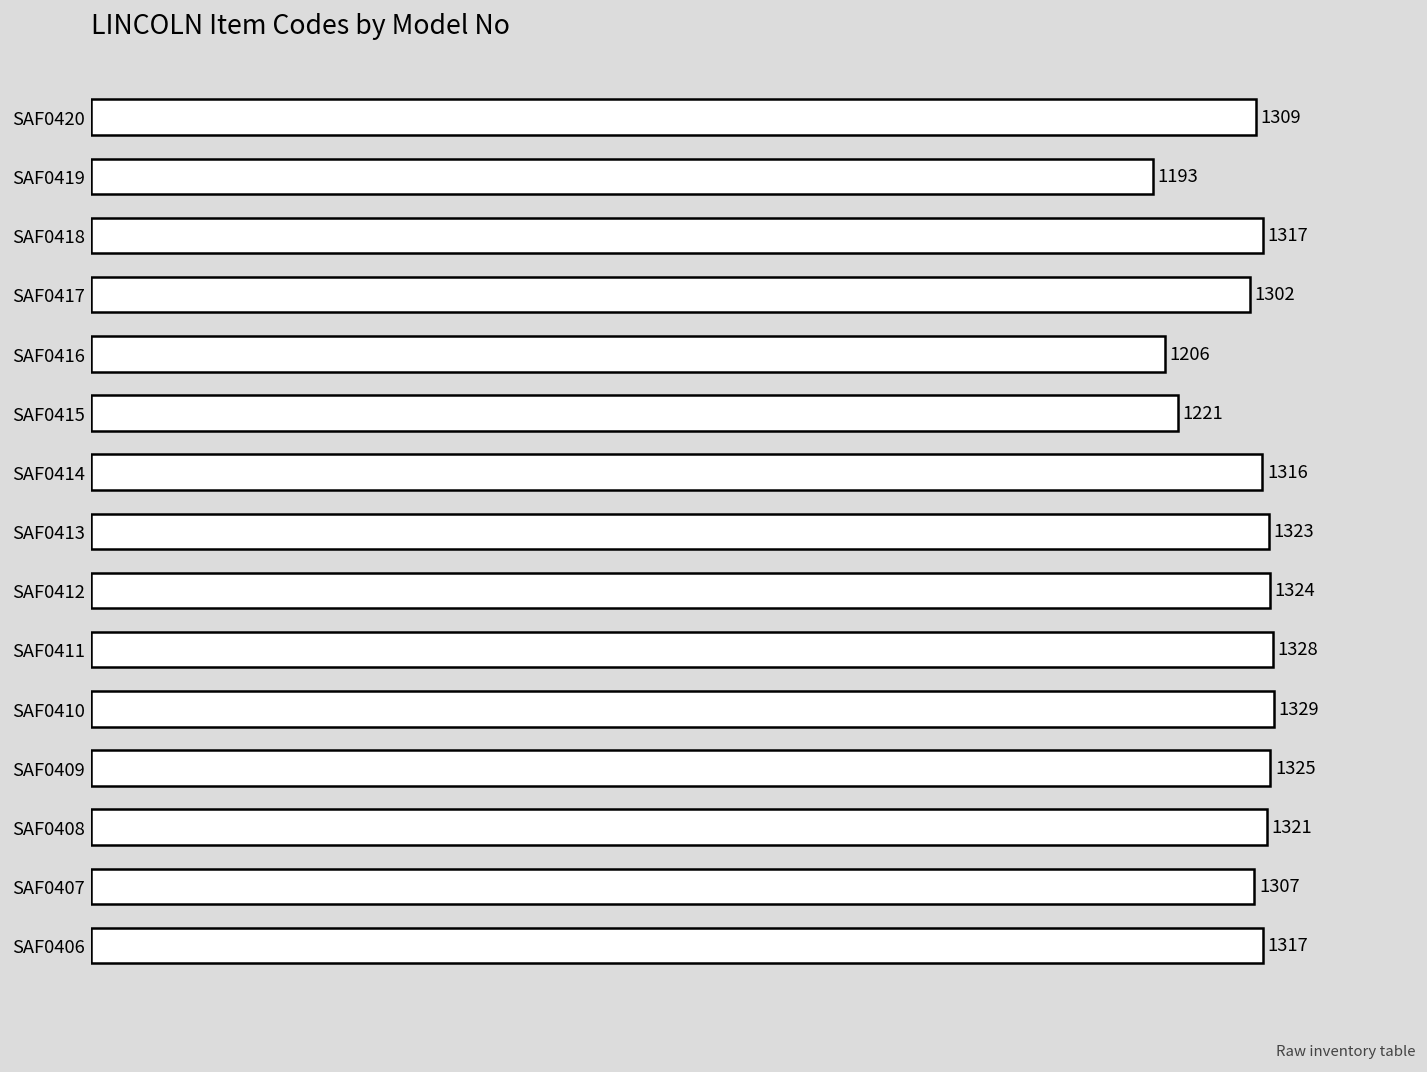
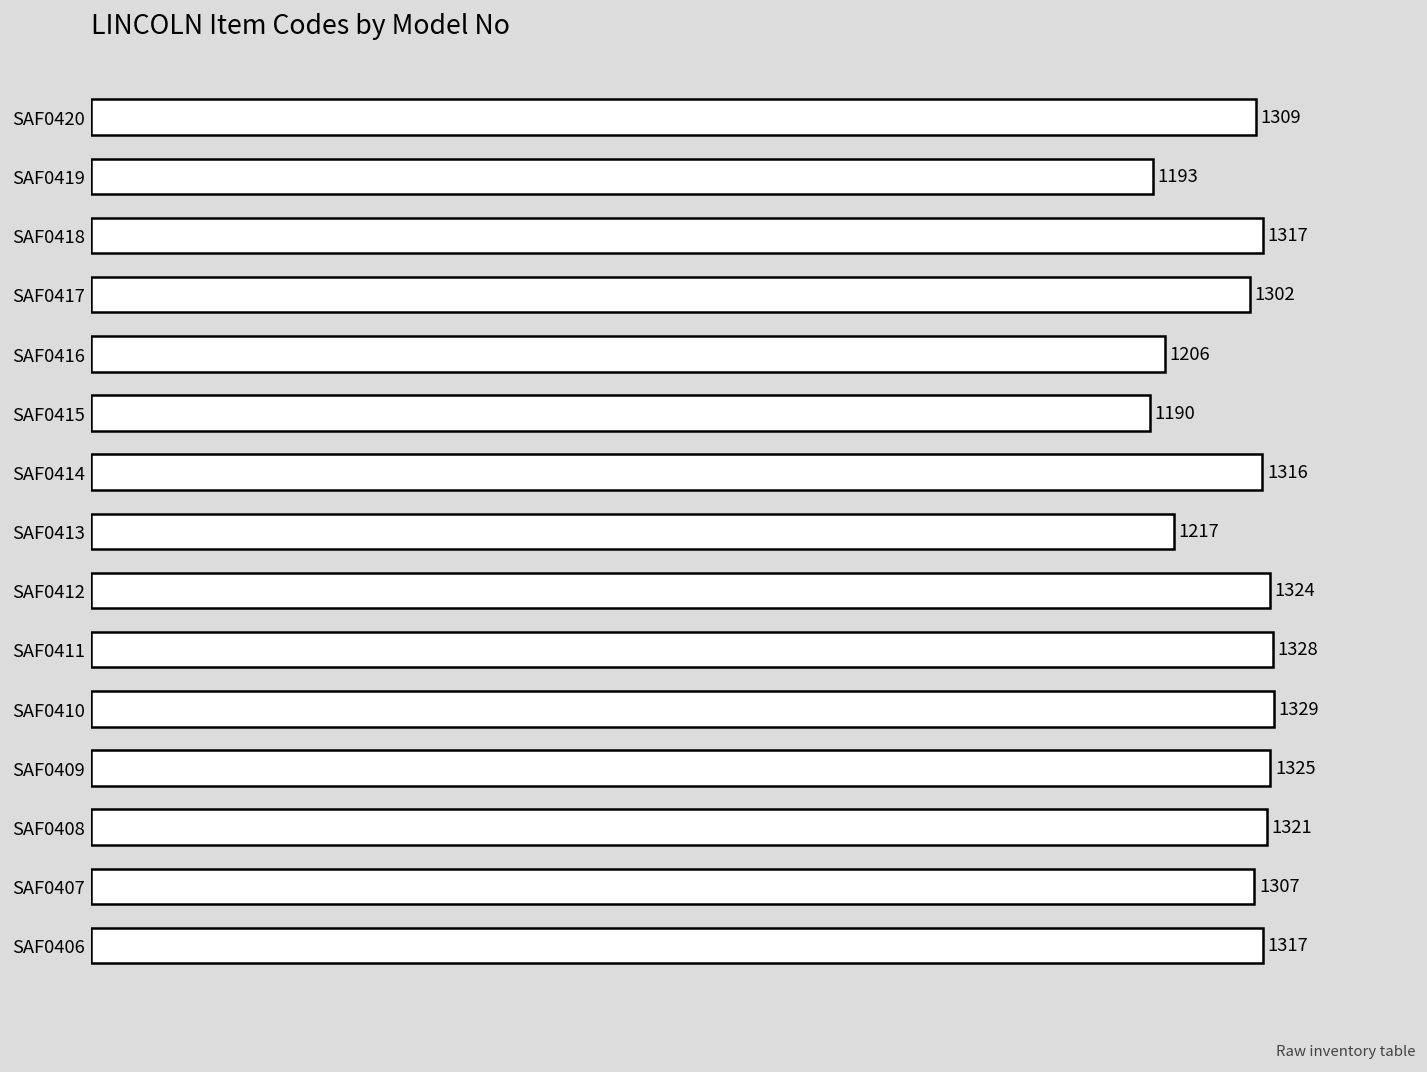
SAF0415: 1221 -> 1190
SAF0413: 1323 -> 1217
